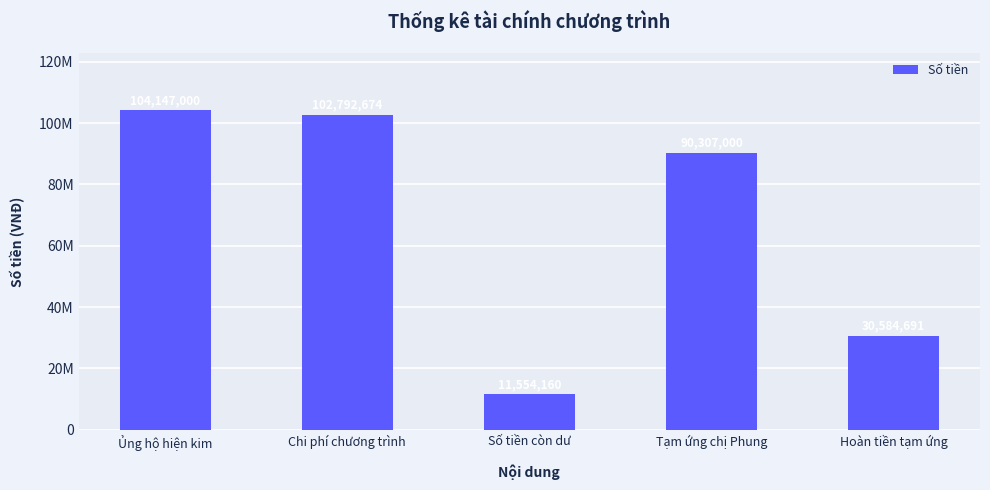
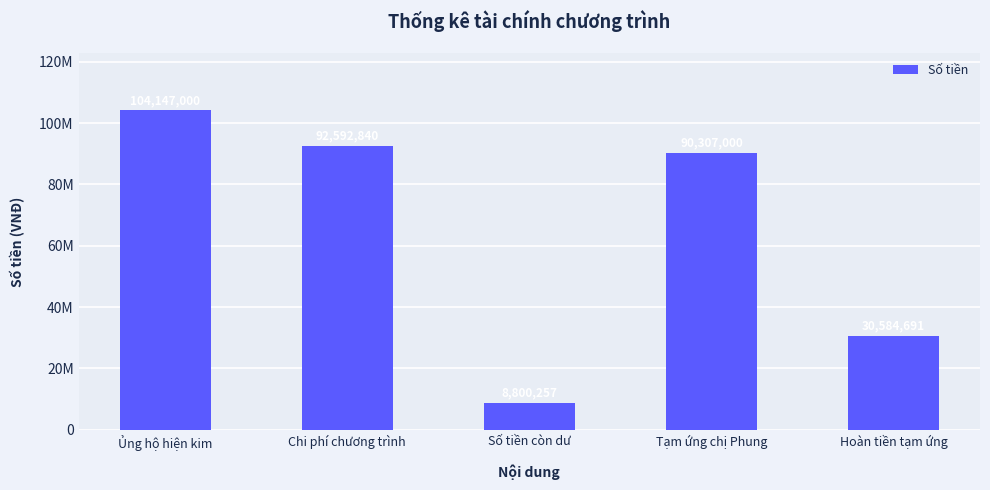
Chi phí chương trình: 103000000 -> 93000000
Số tiền còn dư: 12000000 -> 9000000
